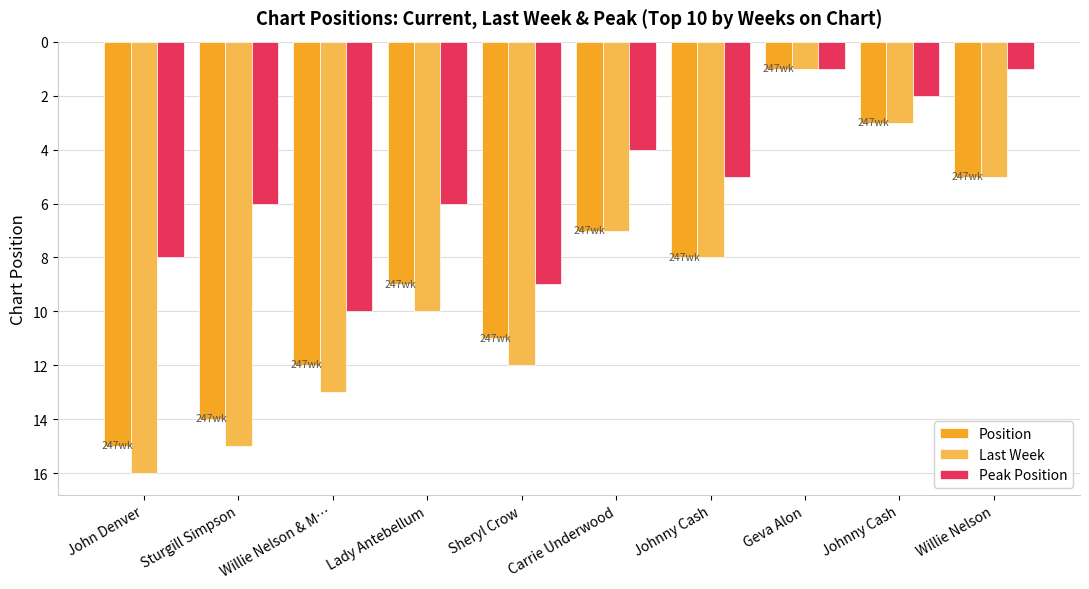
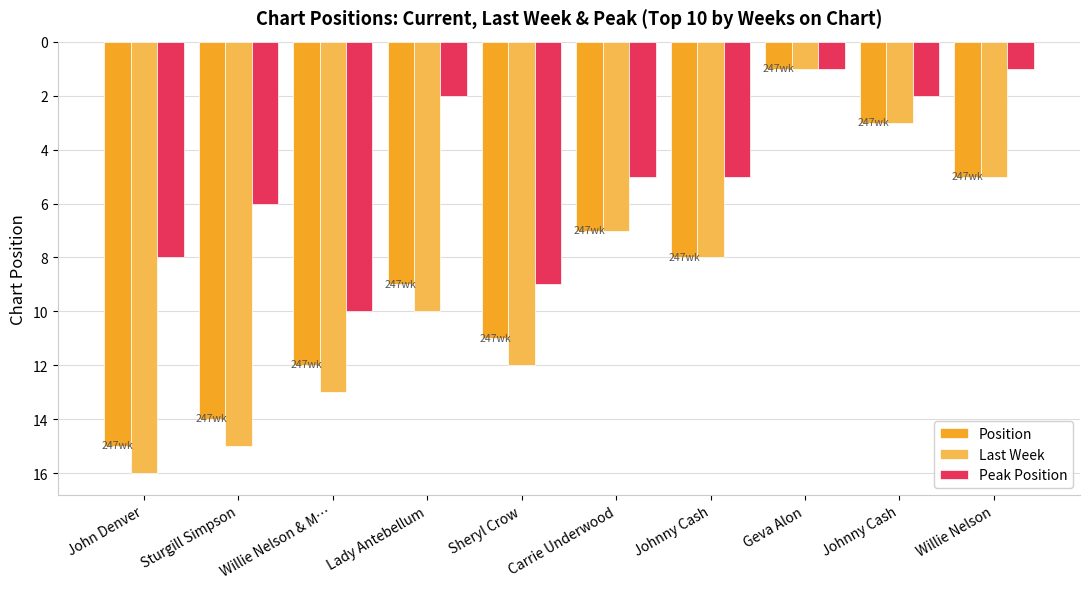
Peak Position, Lady Antebellum: 6 -> 2
Peak Position, Carrie Underwood: 4 -> 5
